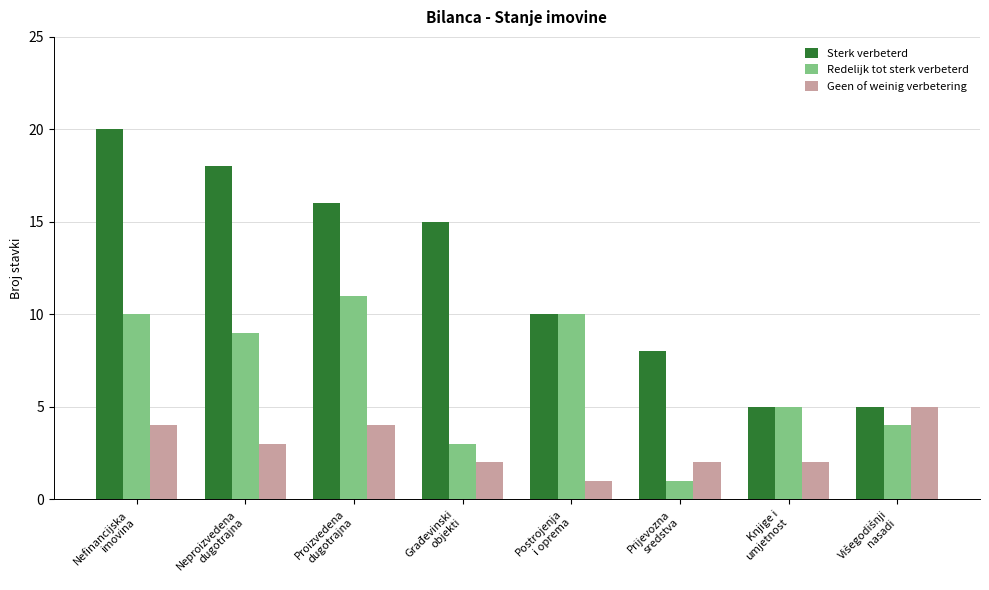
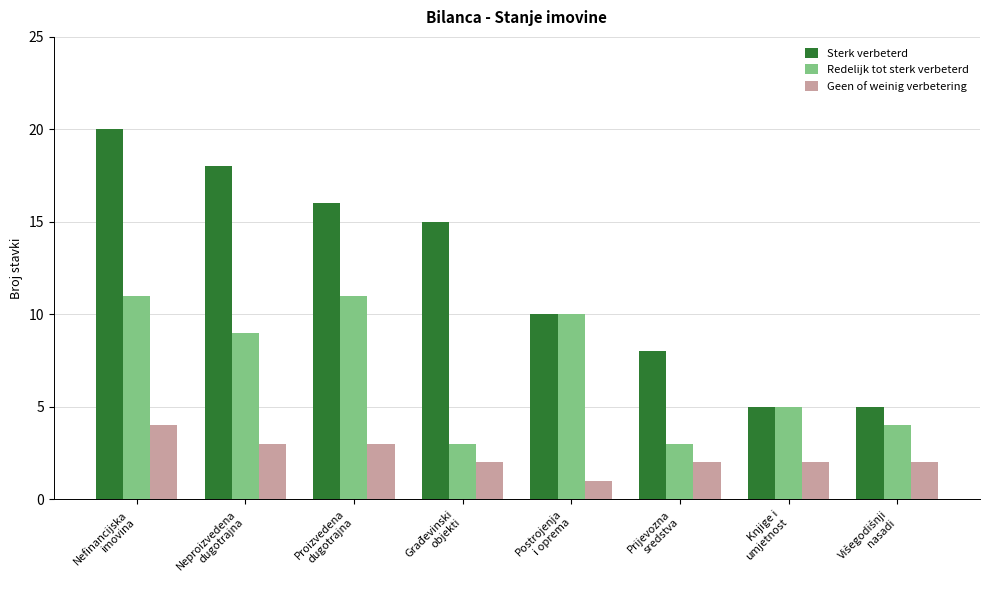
Redelijk tot sterk verbeterd, Nefinancijska imovina: 10 -> 11
Geen of weinig verbetering, Proizvedena dugotrajna: 4 -> 3
Redelijk tot sterk verbeterd, Prijevozna sredstva: 1 -> 3
Geen of weinig verbetering, Višegodišnji nasadi: 5 -> 2
